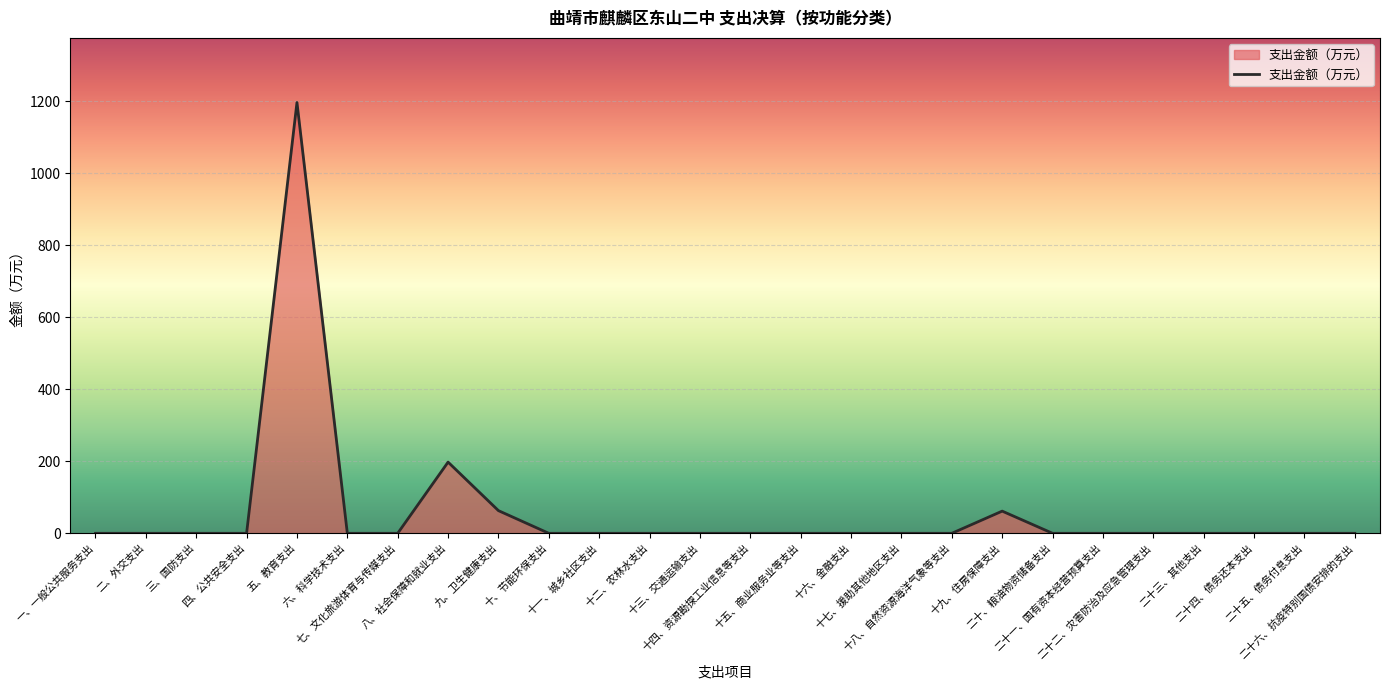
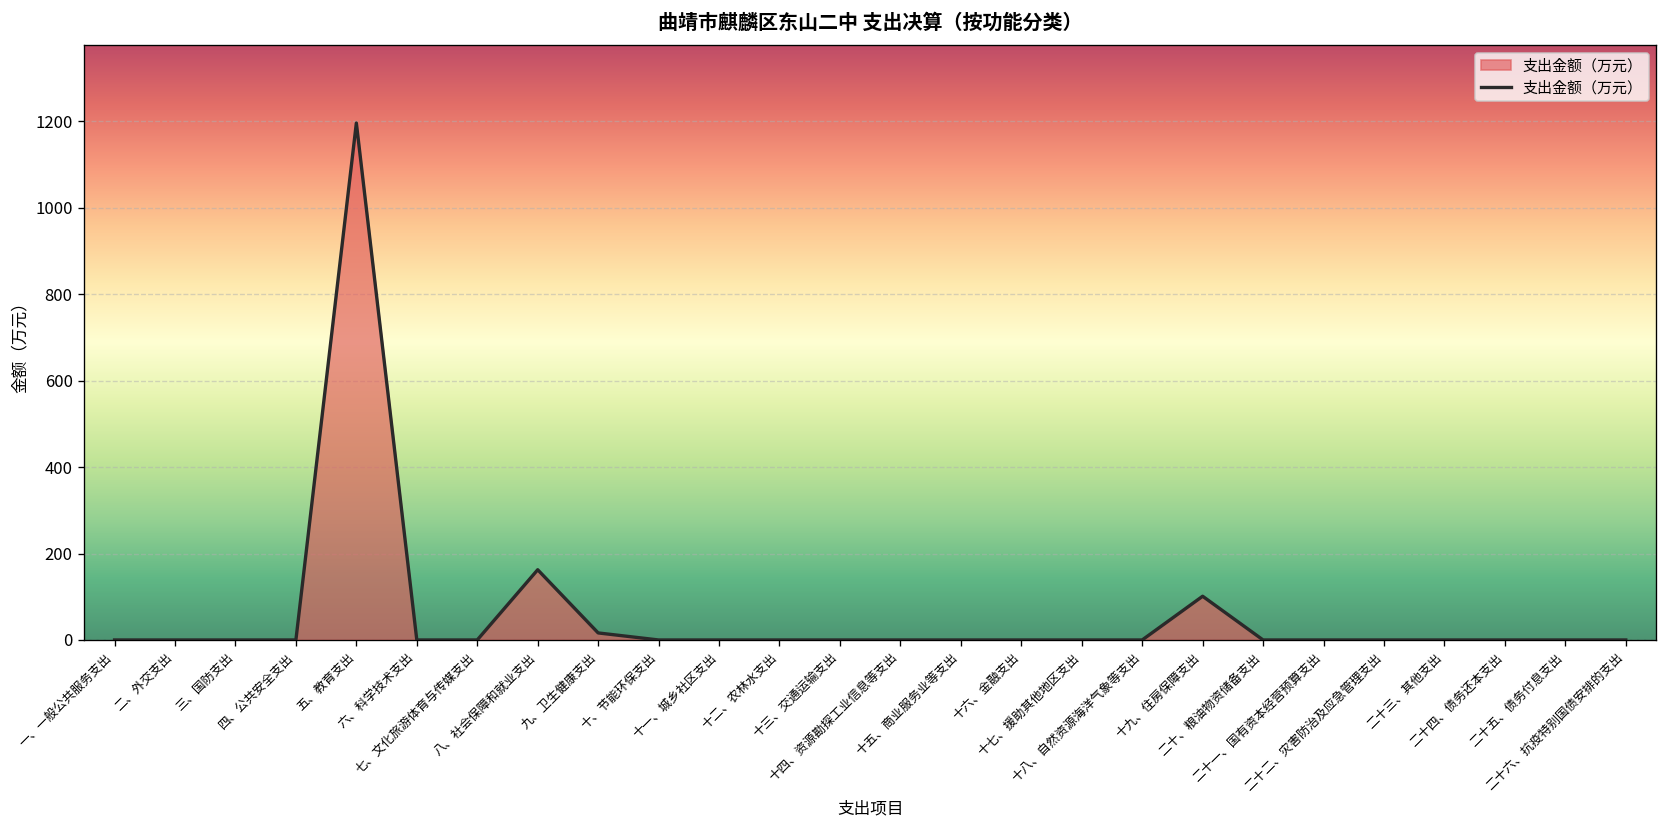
八、社会保障和就业支出: 200 -> 160
九、卫生健康支出: 60 -> 20
十九、住房保障支出: 60 -> 100
